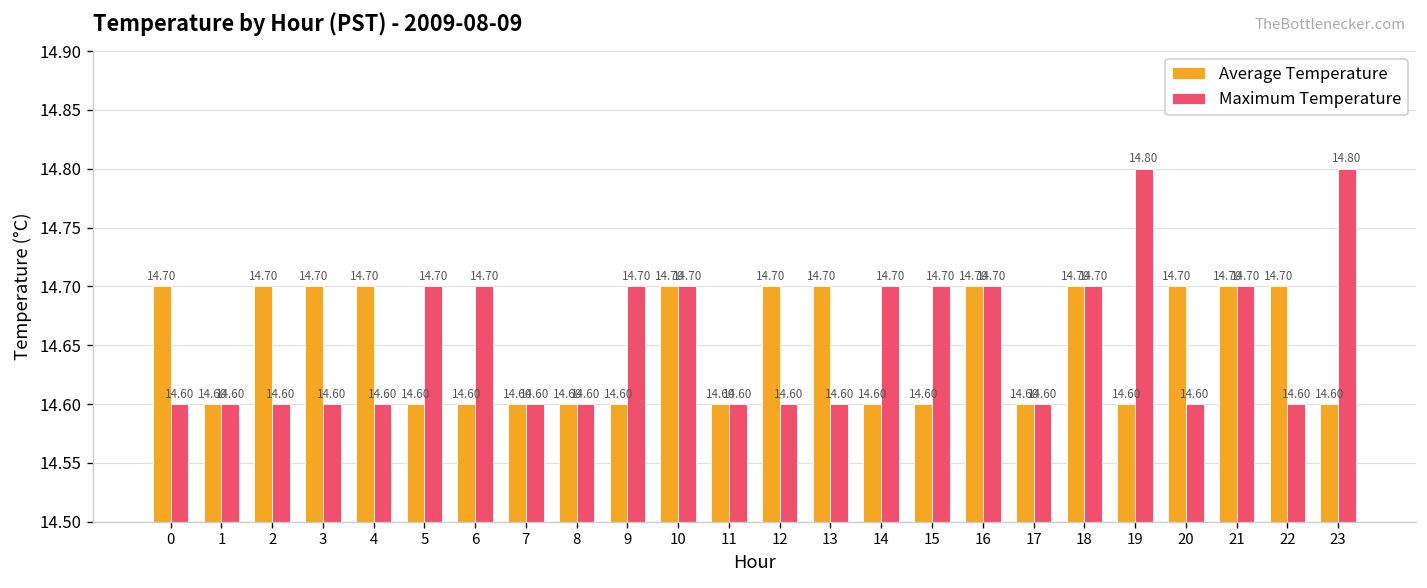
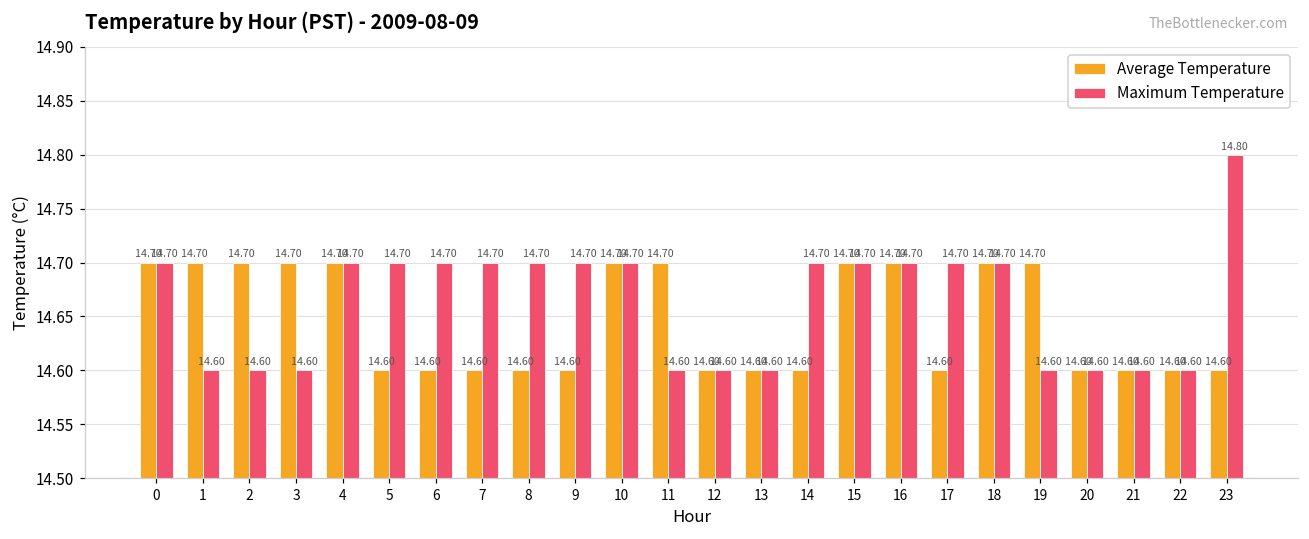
Maximum Temperature, 0: 14.60 -> 14.70
Average Temperature, 1: 14.60 -> 14.70
Maximum Temperature, 4: 14.60 -> 14.70
Maximum Temperature, 7: 14.60 -> 14.70
Maximum Temperature, 8: 14.60 -> 14.70
Average Temperature, 11: 14.60 -> 14.70
Average Temperature, 12: 14.70 -> 14.60
Average Temperature, 13: 14.70 -> 14.60
Average Temperature, 15: 14.60 -> 14.70
Maximum Temperature, 17: 14.60 -> 14.70
Average Temperature, 19: 14.60 -> 14.70
Maximum Temperature, 19: 14.80 -> 14.60
Average Temperature, 20: 14.70 -> 14.60
Average Temperature, 21: 14.70 -> 14.60
Maximum Temperature, 21: 14.70 -> 14.60
Average Temperature, 22: 14.70 -> 14.60
